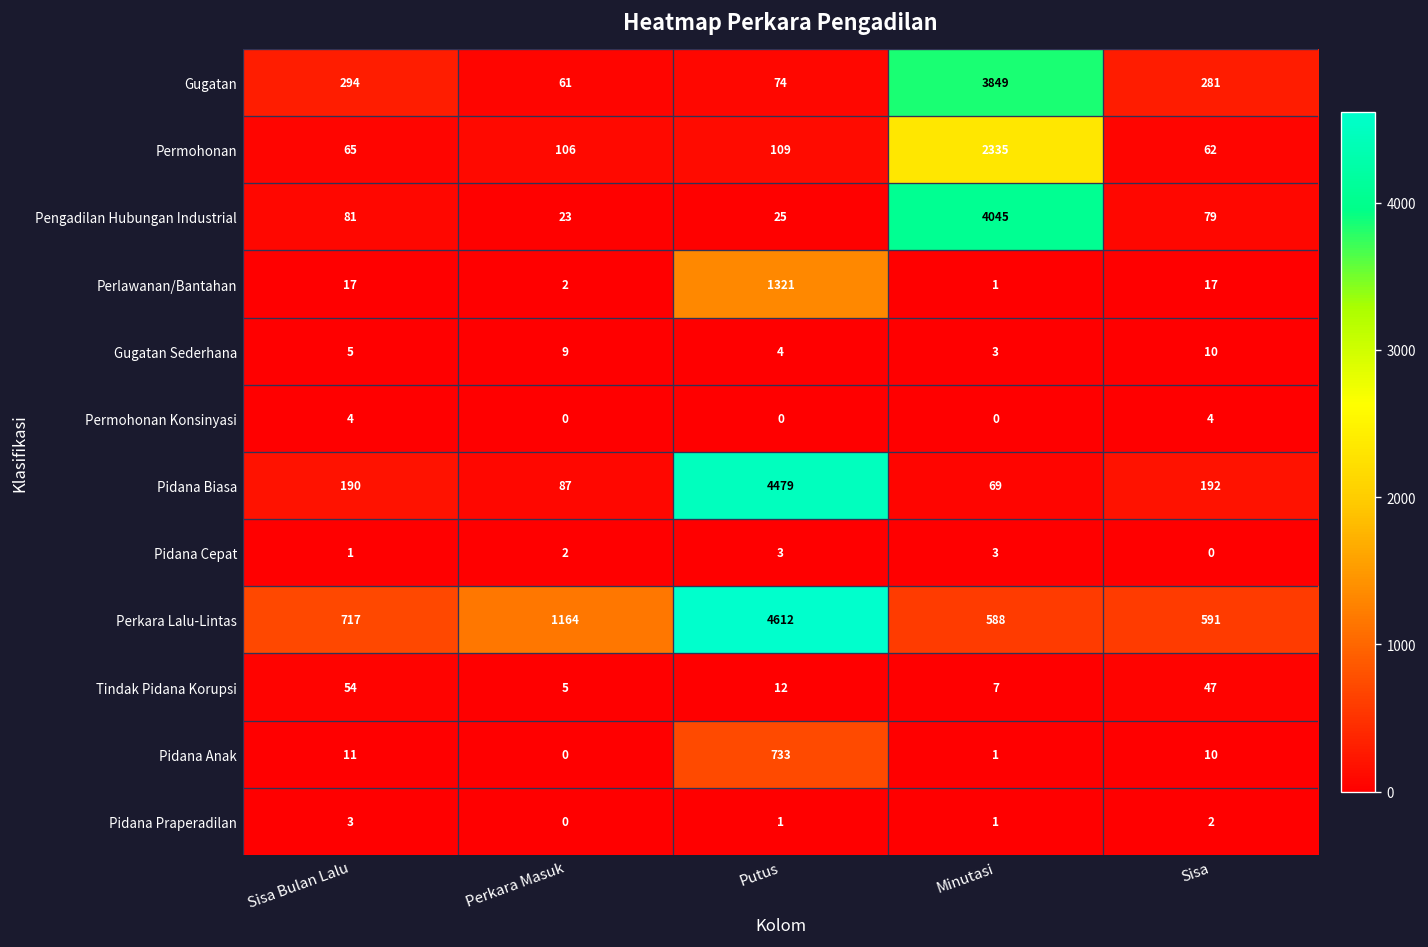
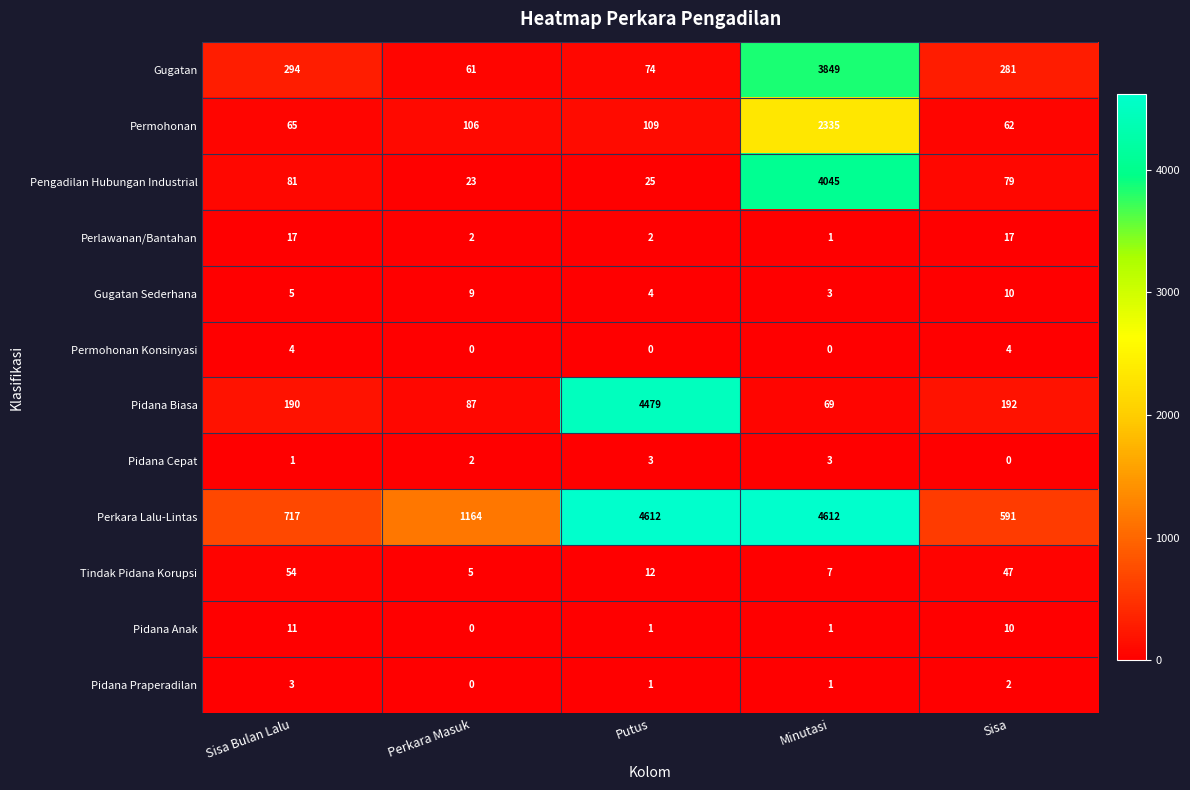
Perlawanan/Bantahan, Putus: 1321 -> 2
Perkara Lalu-Lintas, Minutasi: 588 -> 4612
Pidana Anak, Putus: 733 -> 1
